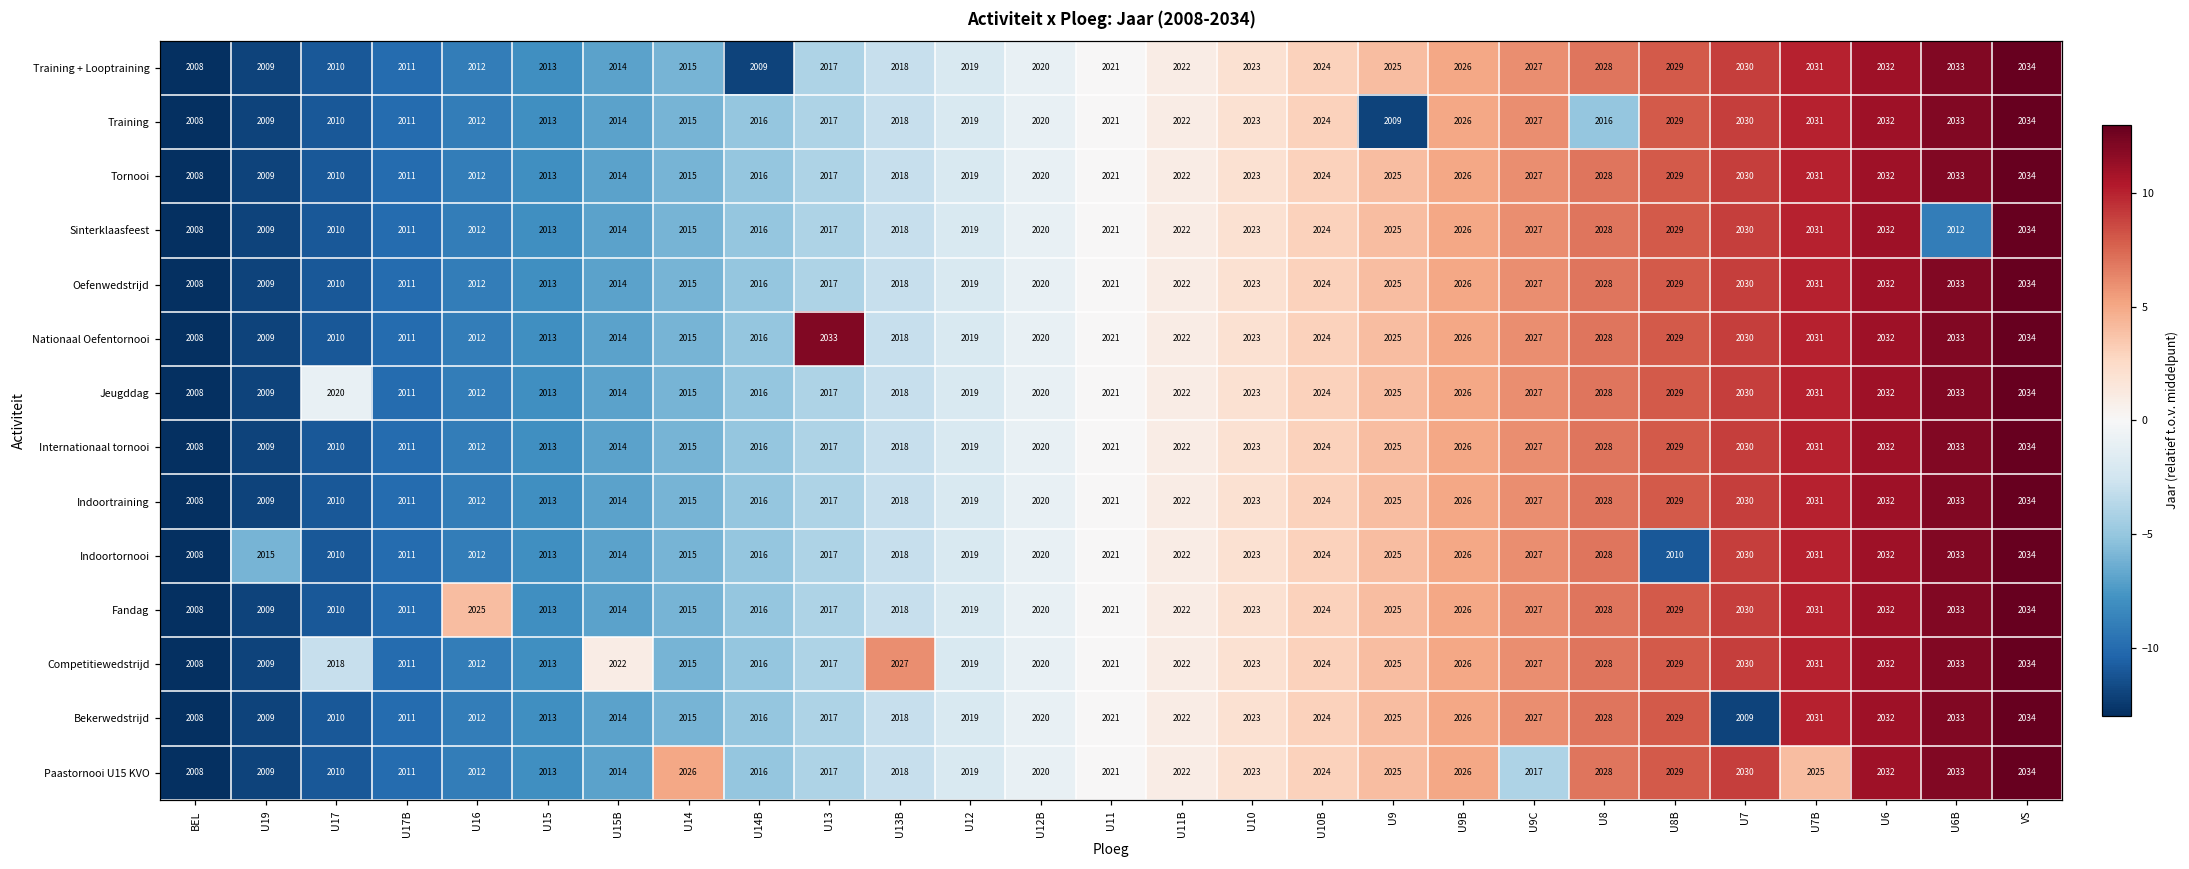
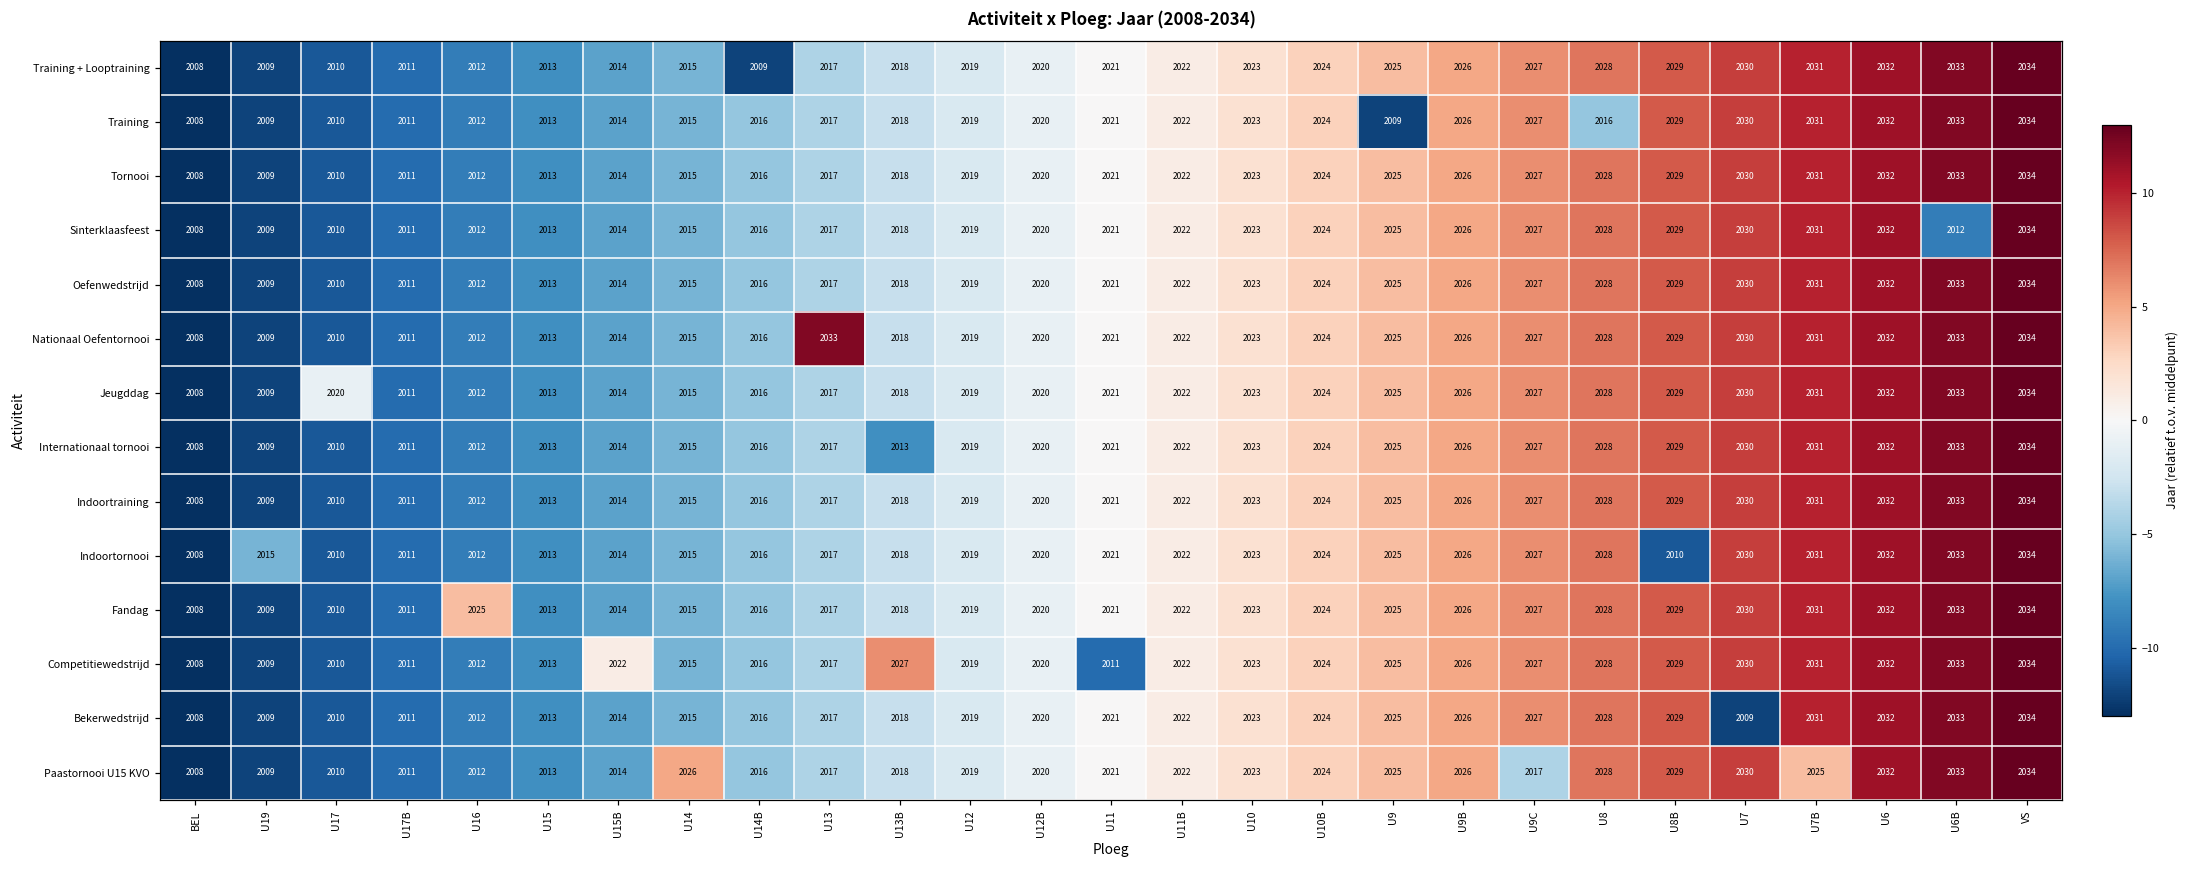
Internationaal tornooi, U13B: 2018 -> 2013
Competitiewedstrijd, U17: 2018 -> 2010
Competitiewedstrijd, U11: 2021 -> 2011
